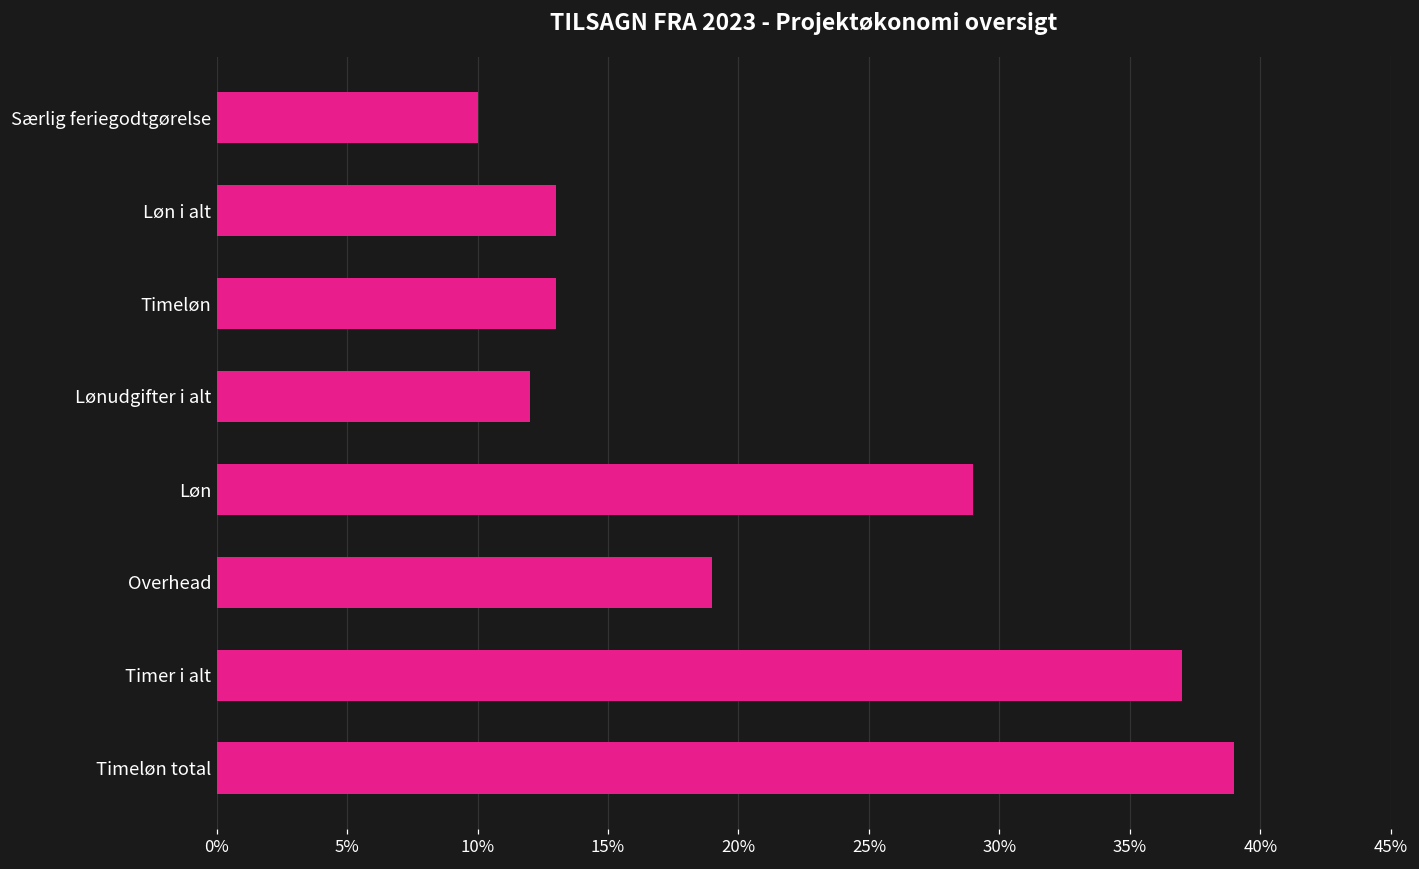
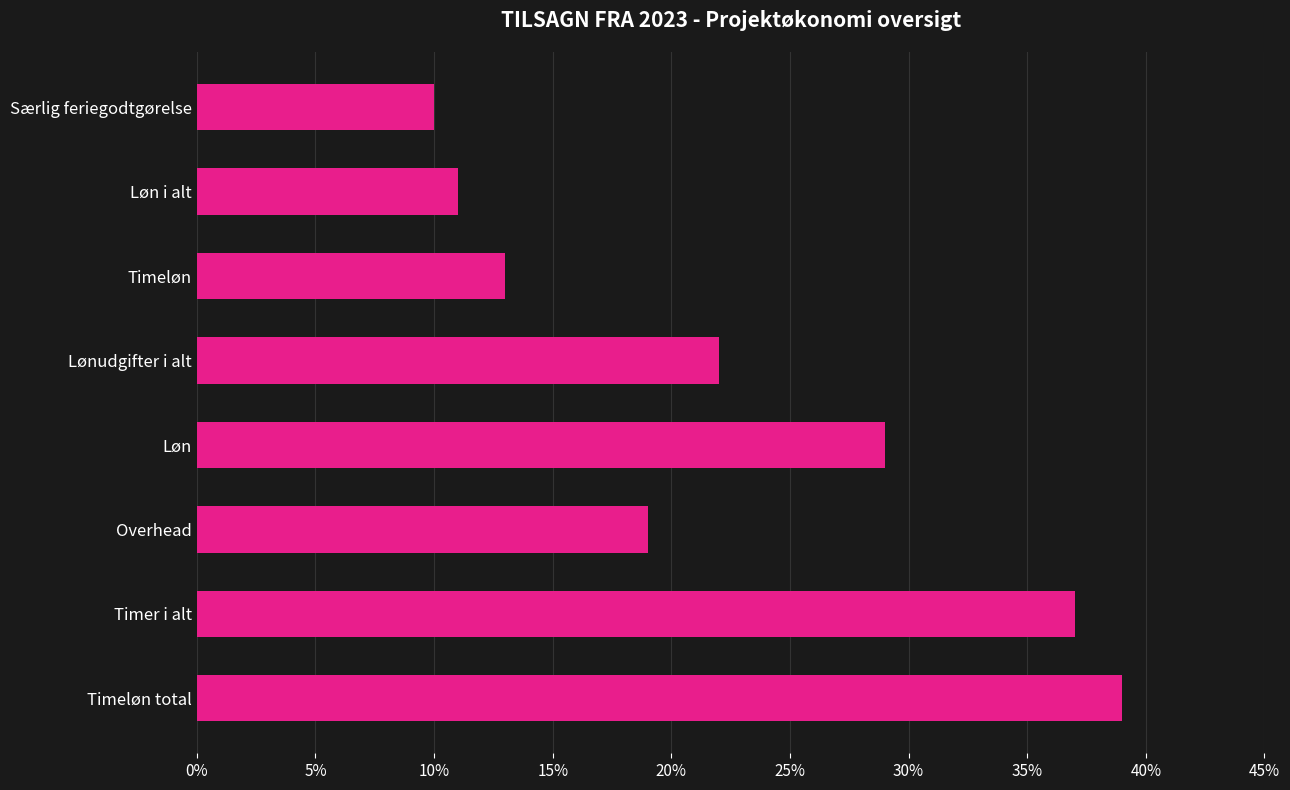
Løn i alt: 13% -> 11%
Lønudgifter i alt: 12% -> 22%
